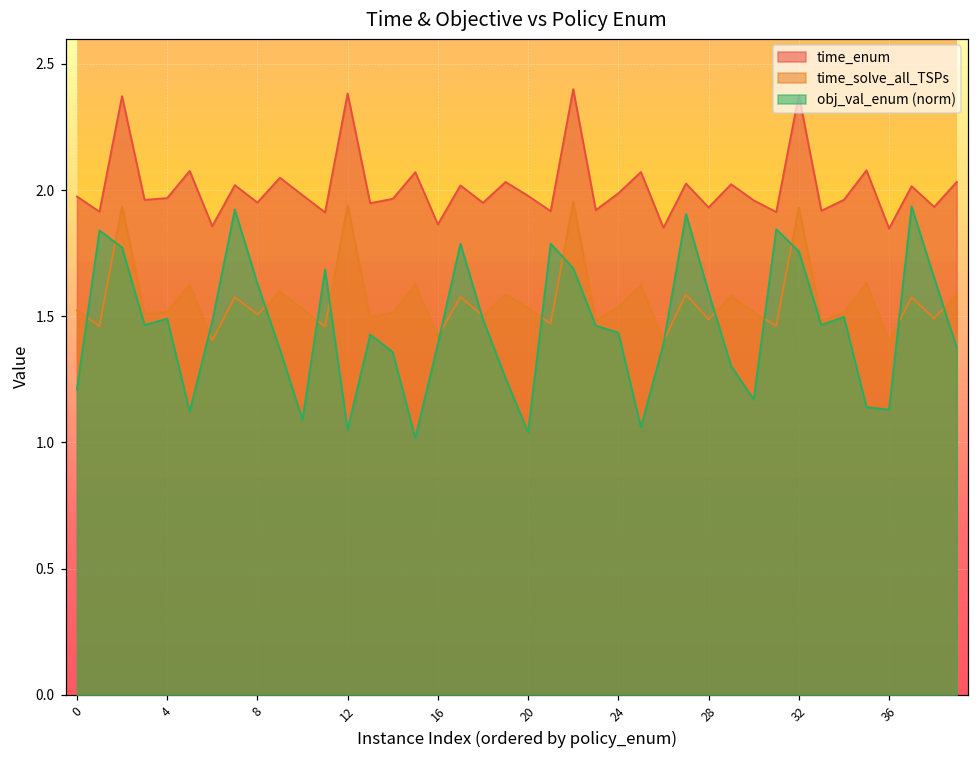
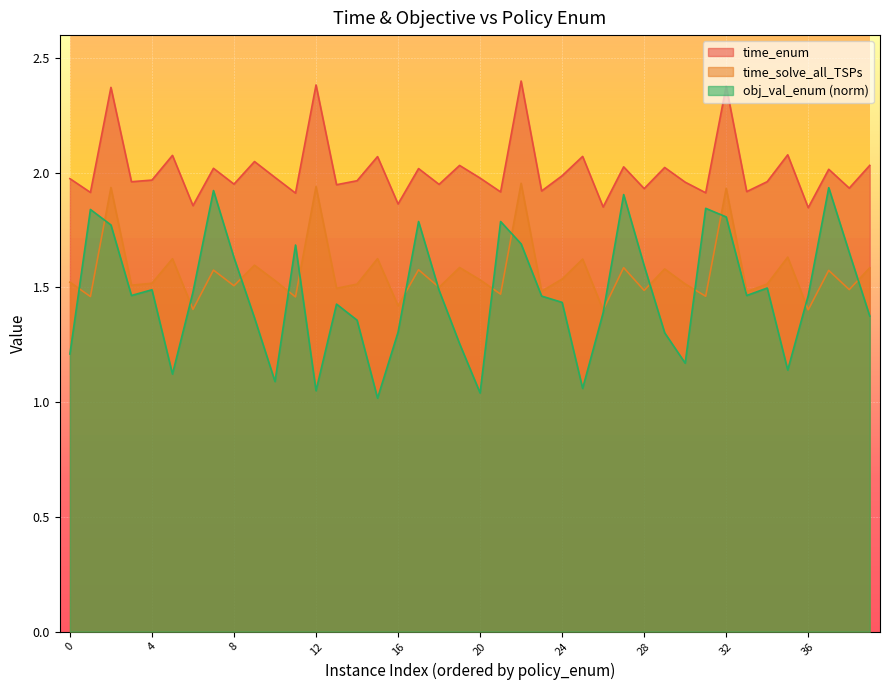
obj_val_enum (norm), 16: 1.39 -> 1.31
obj_val_enum (norm), 32: 1.76 -> 1.81
obj_val_enum (norm), 36: 1.13 -> 1.46
